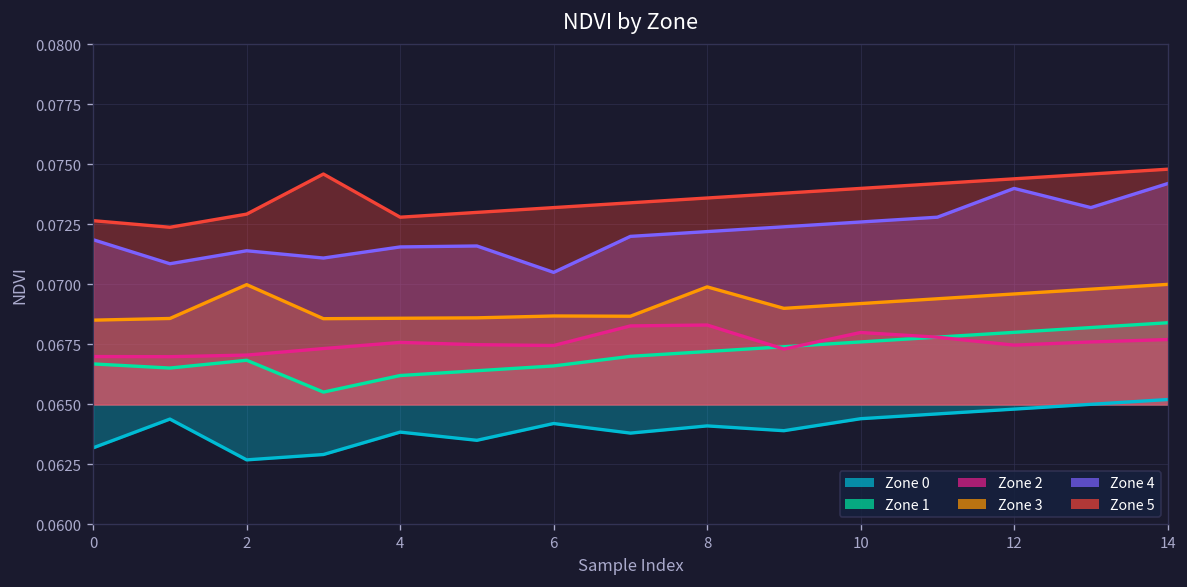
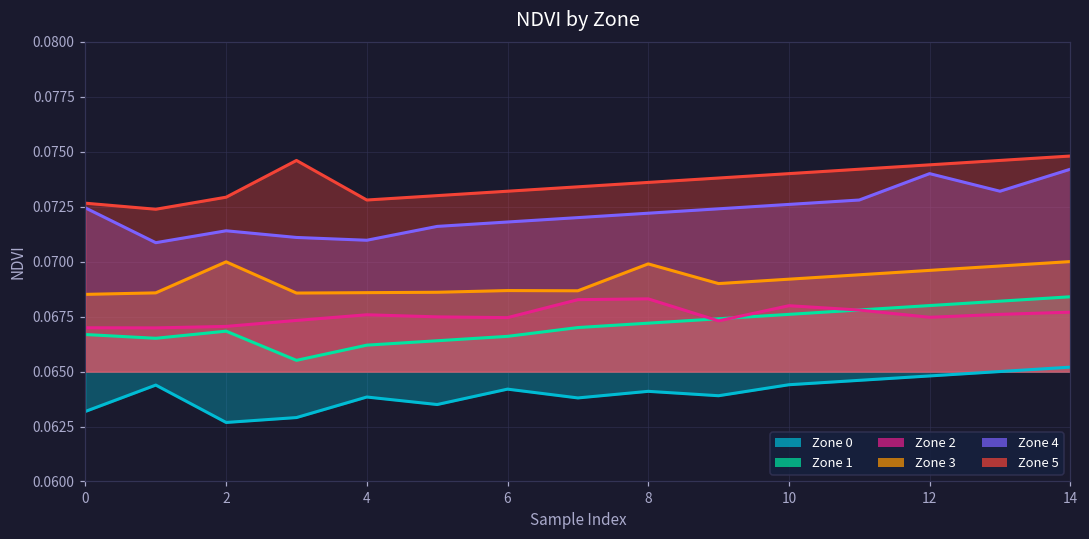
Zone 4, 0: 0.0719 -> 0.0724
Zone 4, 4: 0.0716 -> 0.0710
Zone 4, 6: 0.0705 -> 0.0718
